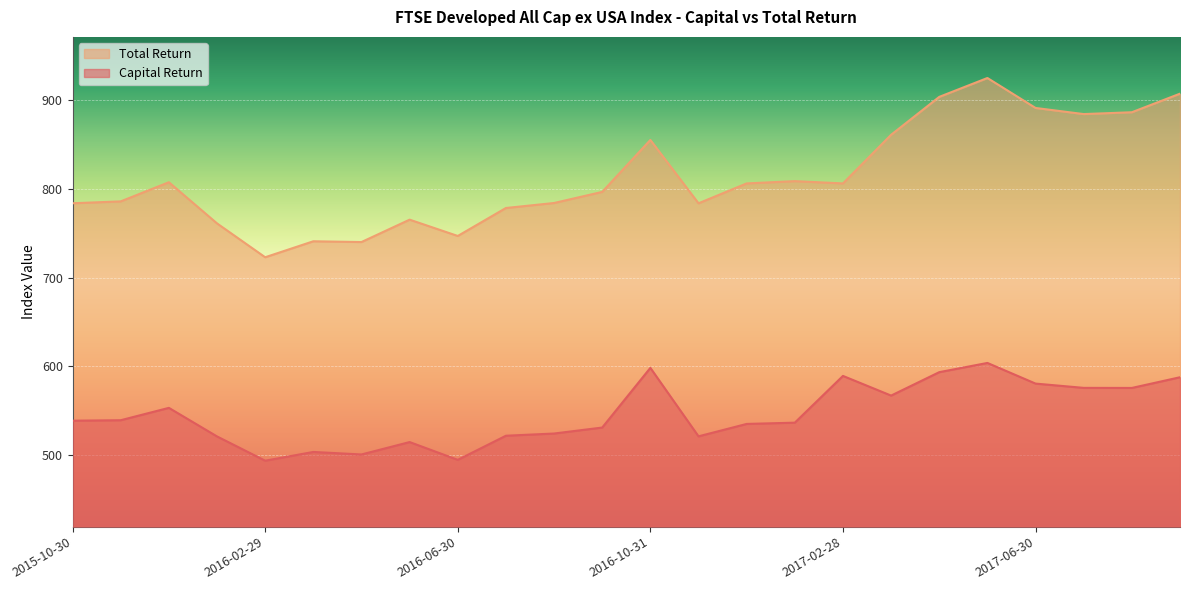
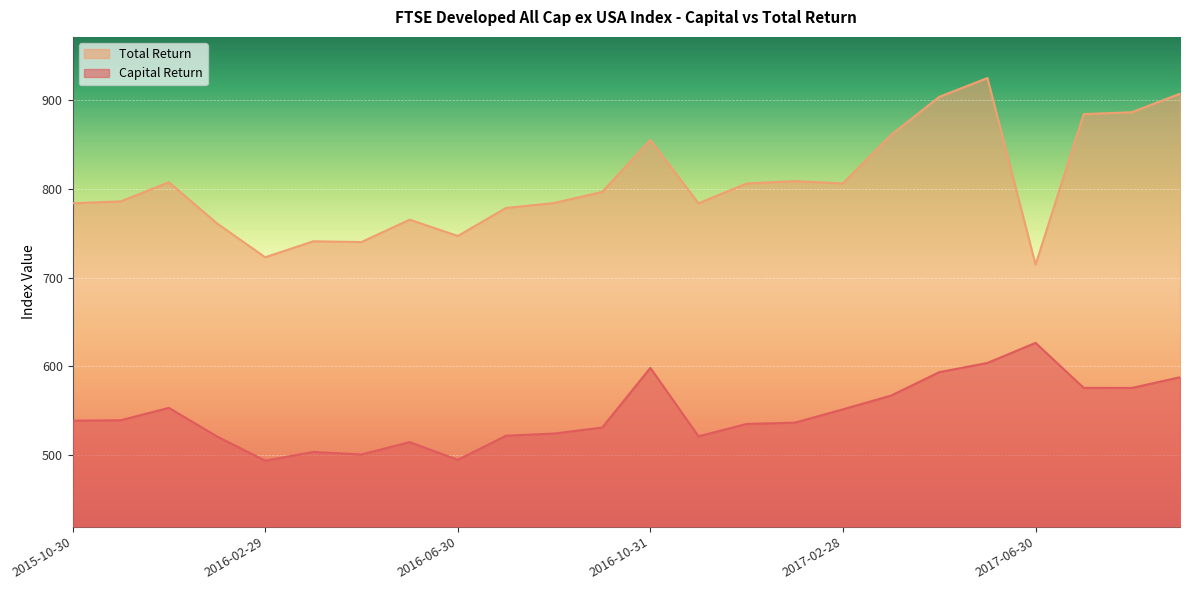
Capital Return, 2017-02-28: 590 -> 550
Total Return, 2017-06-30: 890 -> 710
Capital Return, 2017-06-30: 580 -> 630
